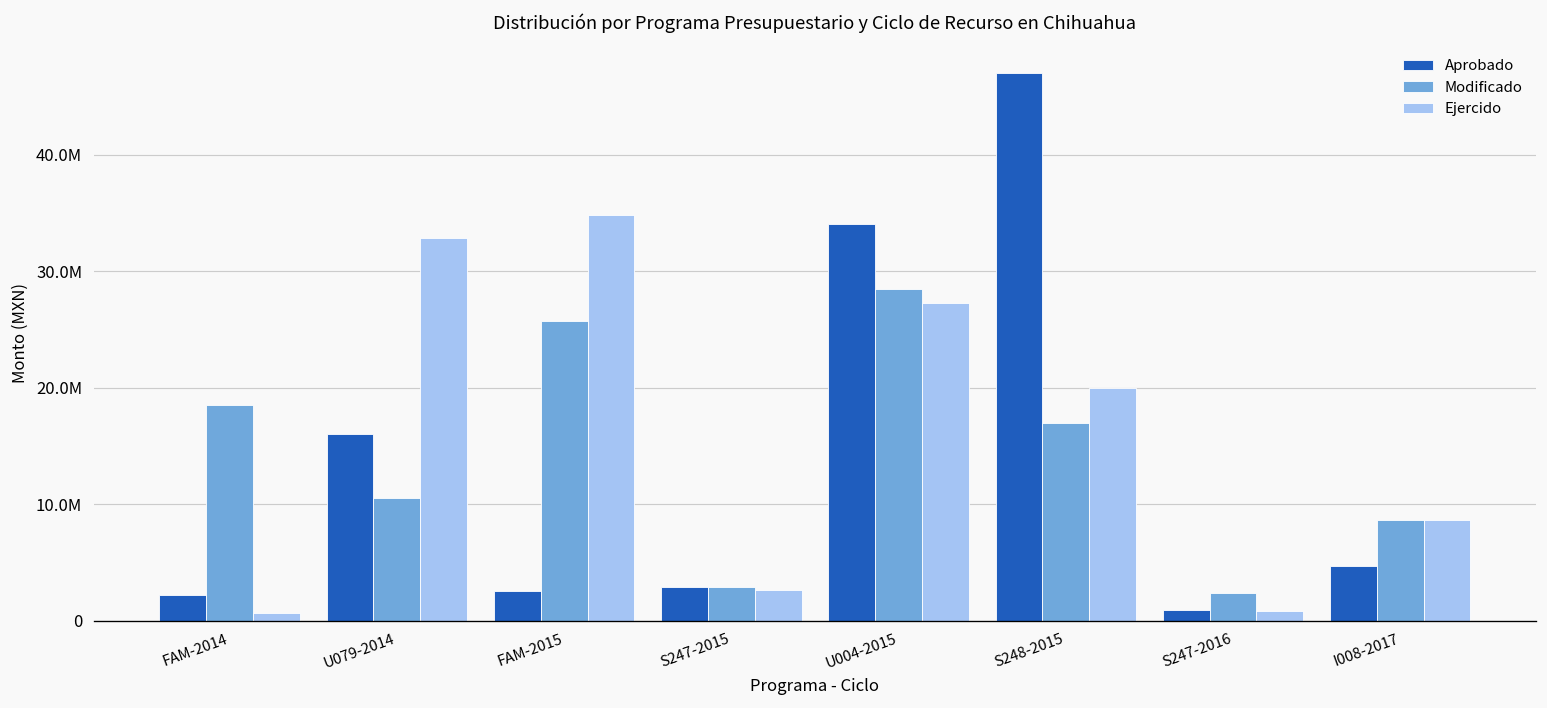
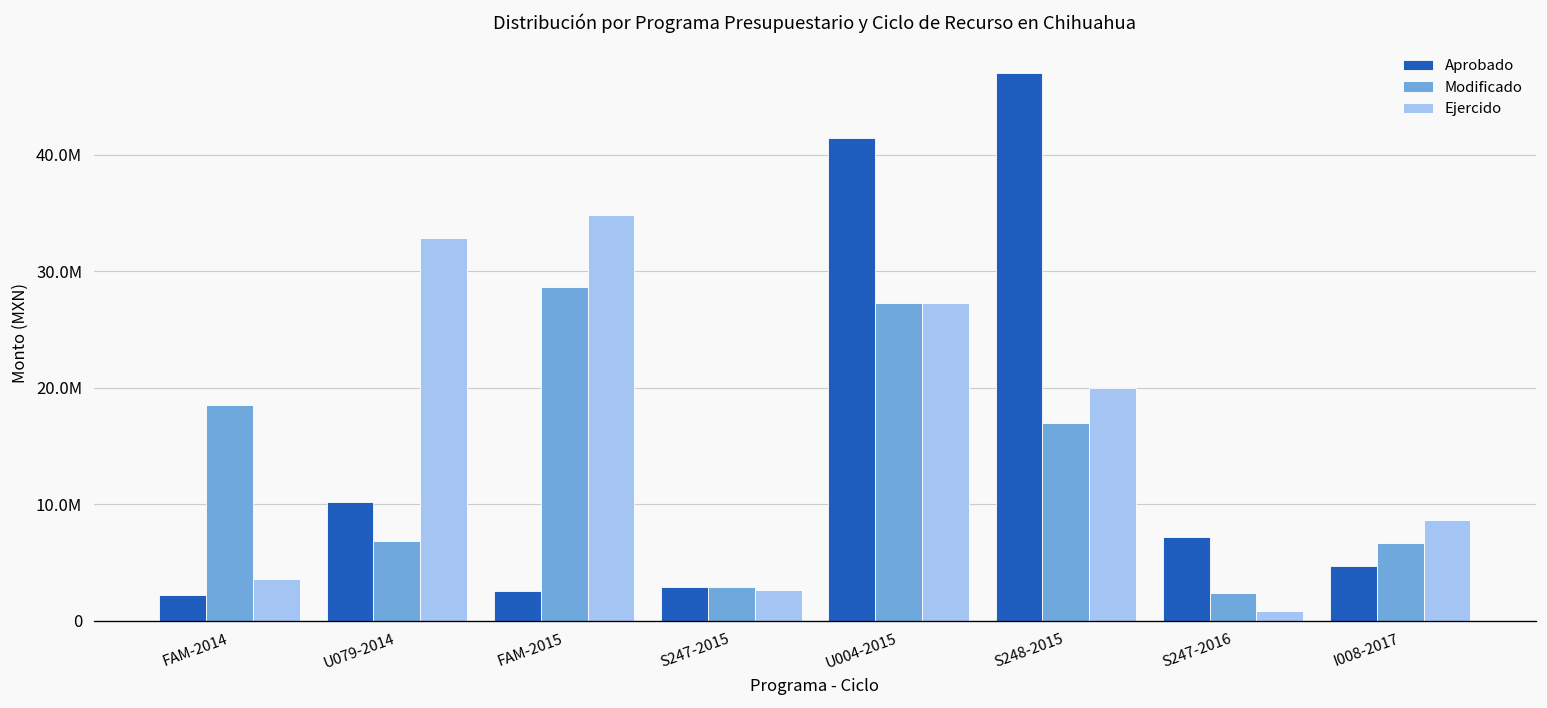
Ejercido, FAM-2014: 1000000 -> 4000000
Aprobado, U079-2014: 16000000 -> 10000000
Modificado, U079-2014: 11000000 -> 7000000
Modificado, FAM-2015: 26000000 -> 29000000
Aprobado, U004-2015: 34000000 -> 41000000
Modificado, U004-2015: 28000000 -> 27000000
Aprobado, S247-2016: 1000000 -> 7000000
Modificado, I008-2017: 9000000 -> 7000000
